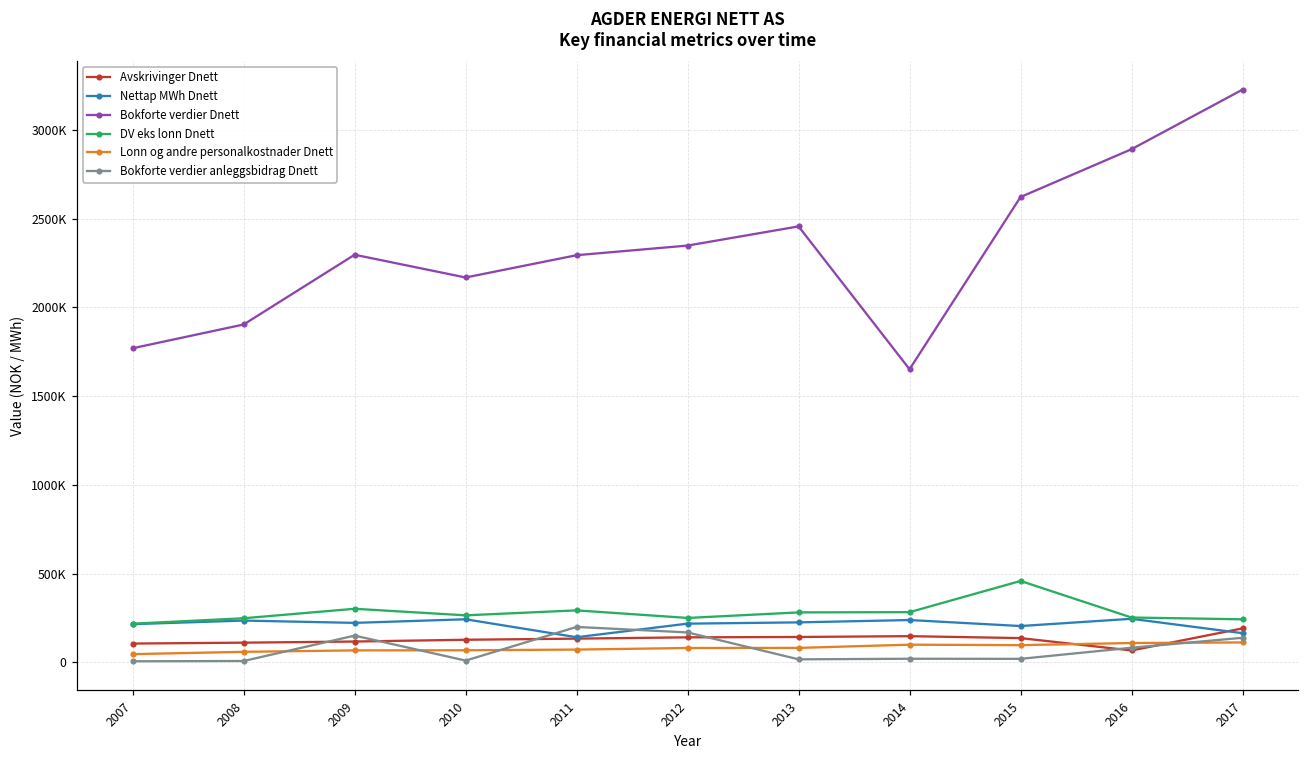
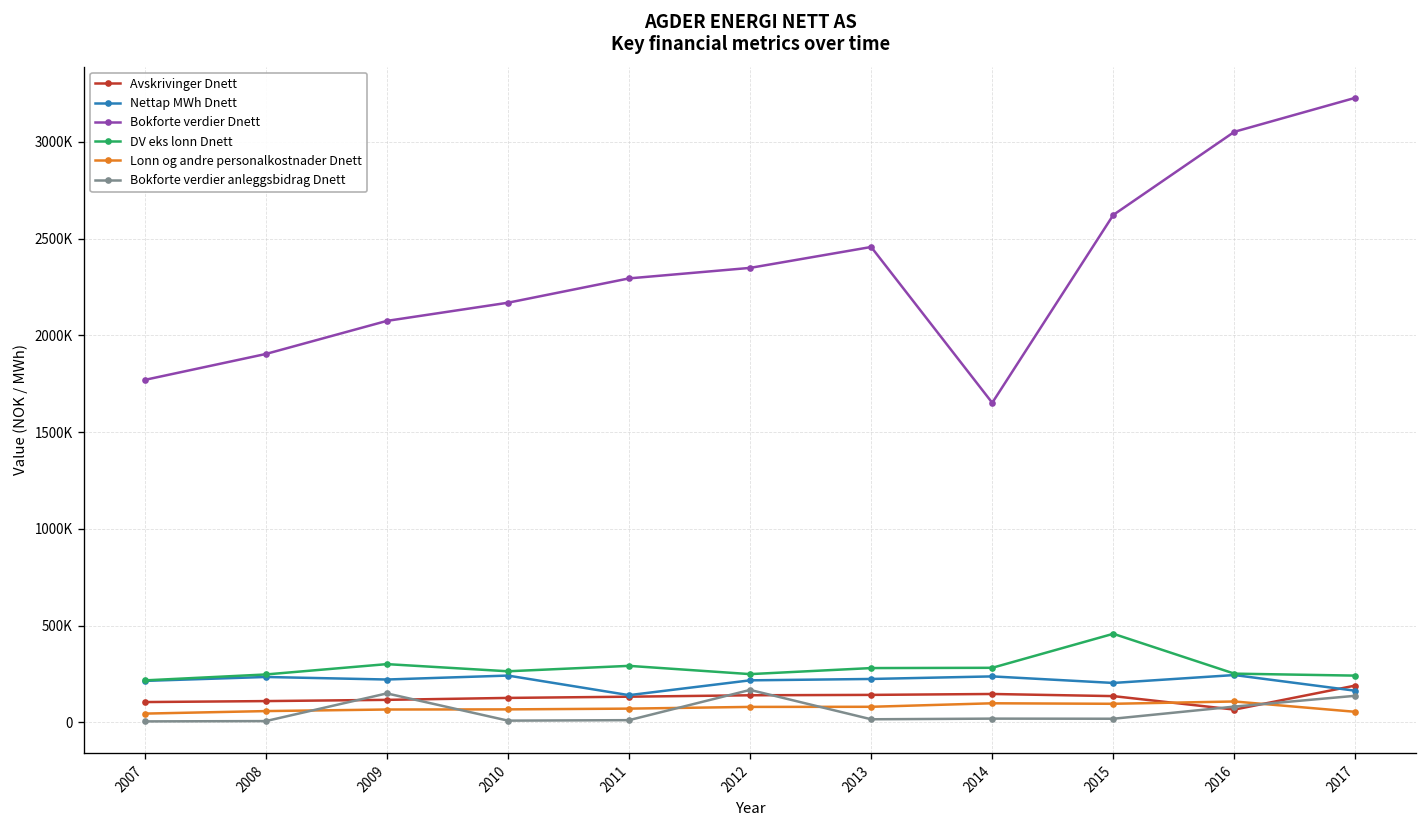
Bokforte verdier Dnett, 2009: 2300000 -> 2070000
Bokforte verdier anleggsbidrag Dnett, 2011: 200000 -> 10000
Bokforte verdier Dnett, 2016: 2890000 -> 3050000
Lonn og andre personalkostnader Dnett, 2017: 110000 -> 60000
